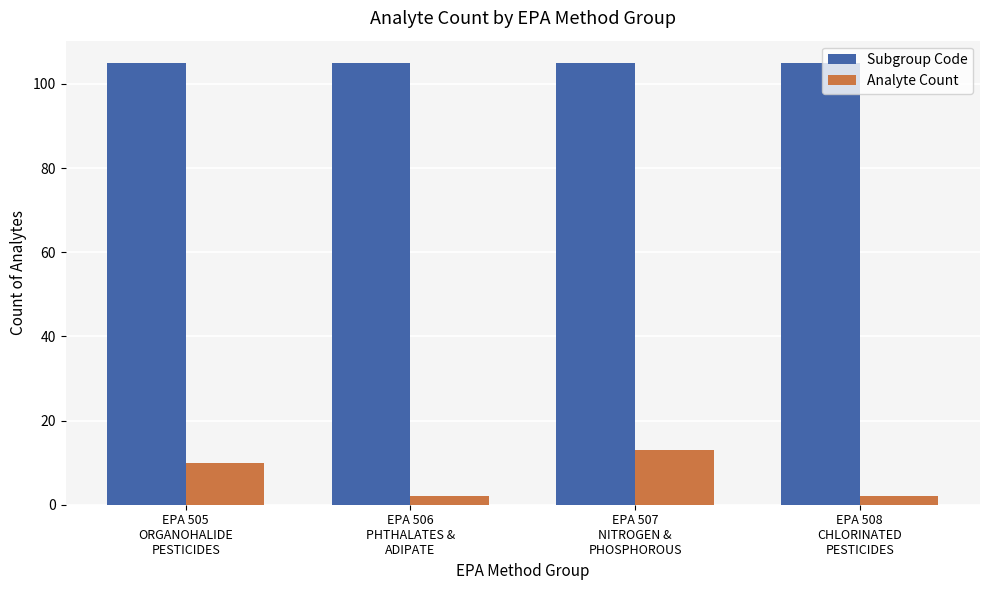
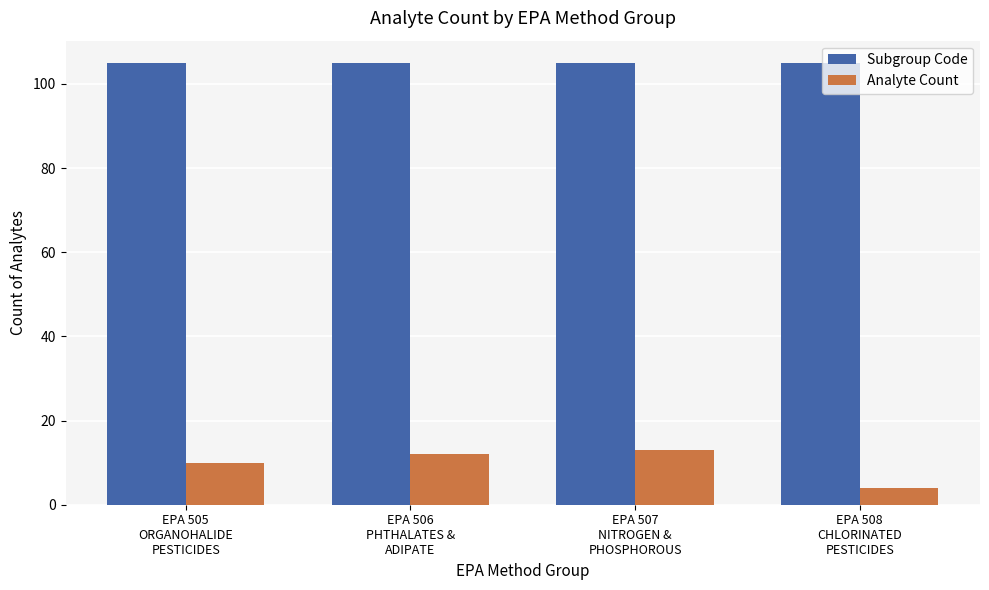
Analyte Count, EPA 506 PHTHALATES & ADIPATE: 2 -> 12
Analyte Count, EPA 508 CHLORINATED PESTICIDES: 2 -> 4
